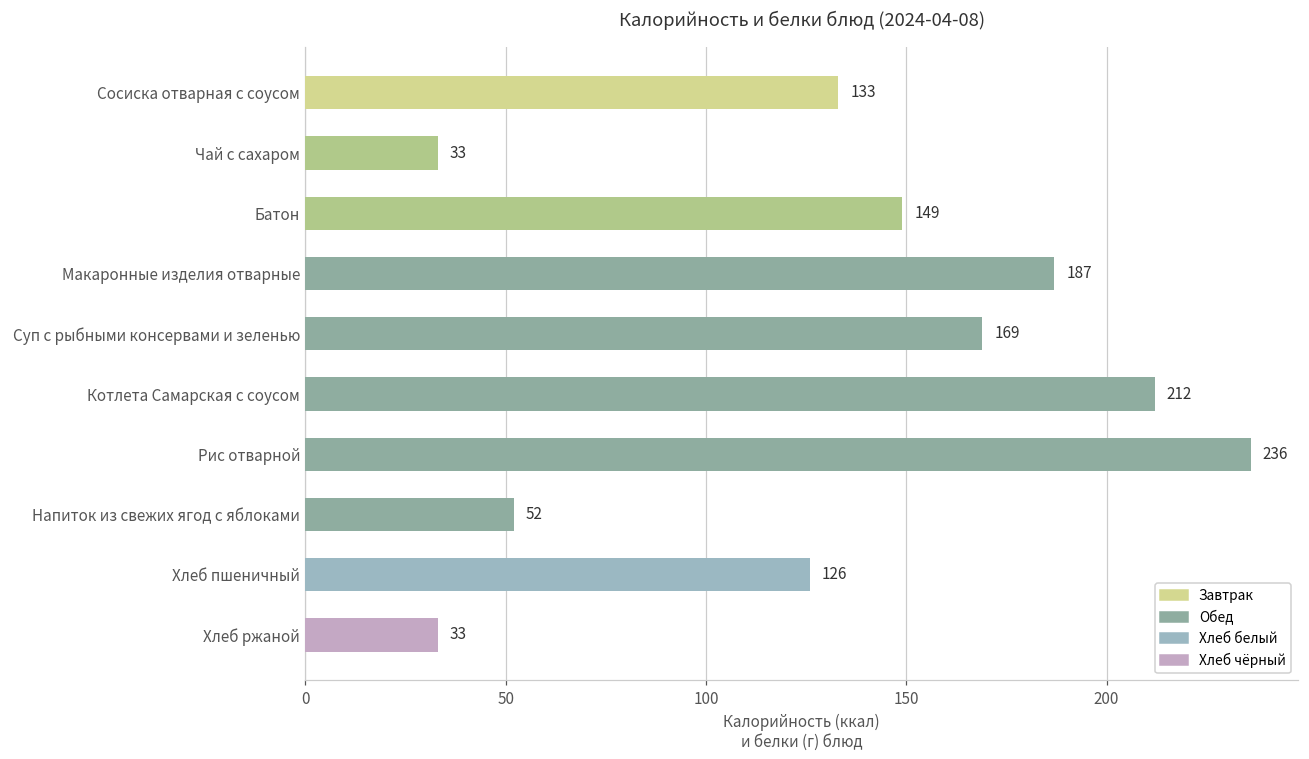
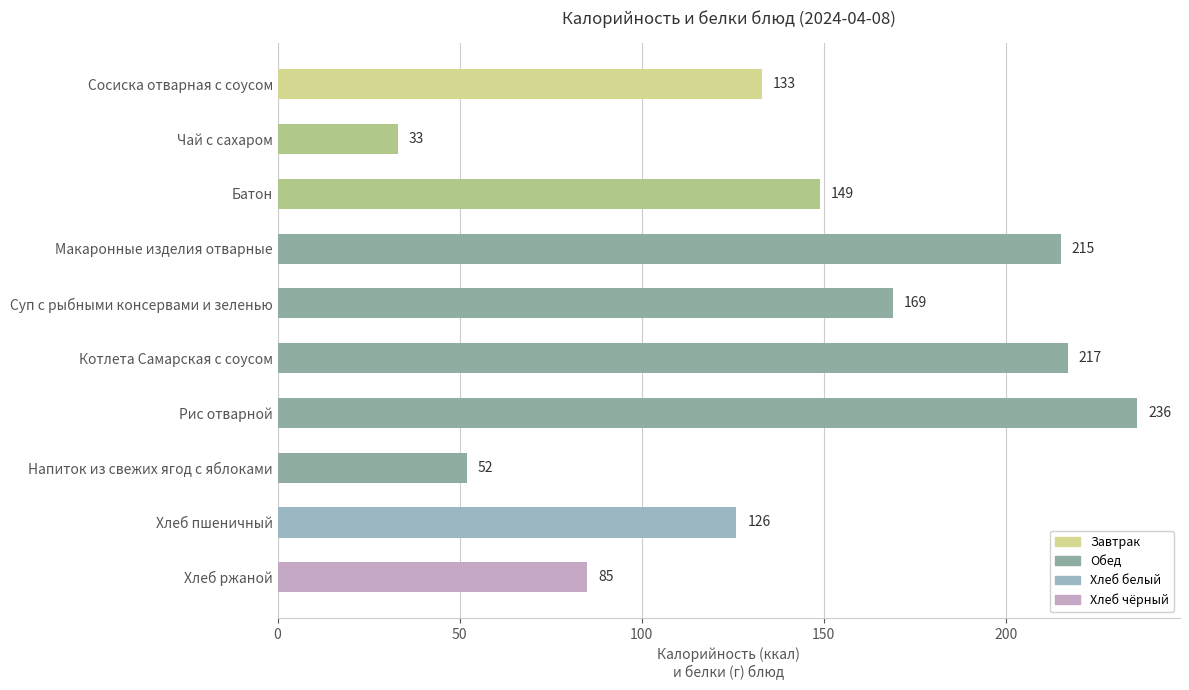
Макаронные изделия отварные: 187 -> 215
Котлета Самарская с соусом: 212 -> 217
Хлеб ржаной: 33 -> 85
